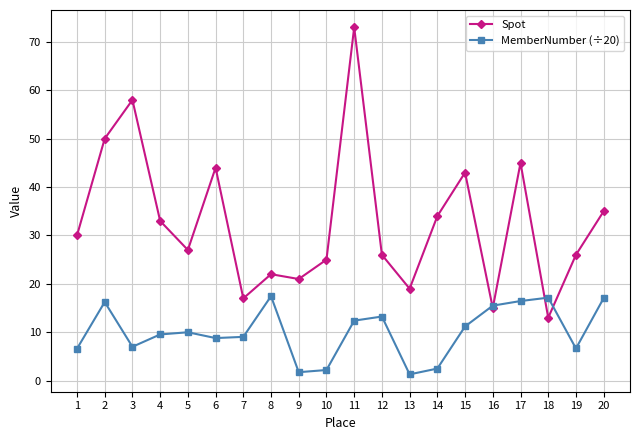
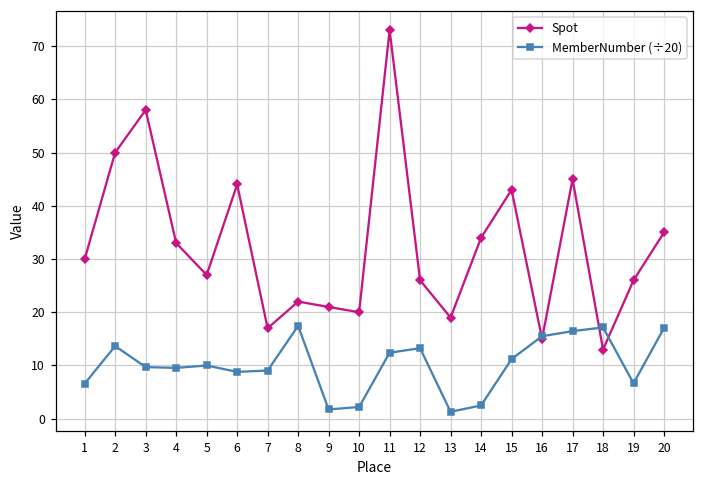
MemberNumber (÷20), 2: 16 -> 14
MemberNumber (÷20), 3: 7 -> 10
Spot, 10: 25 -> 20
